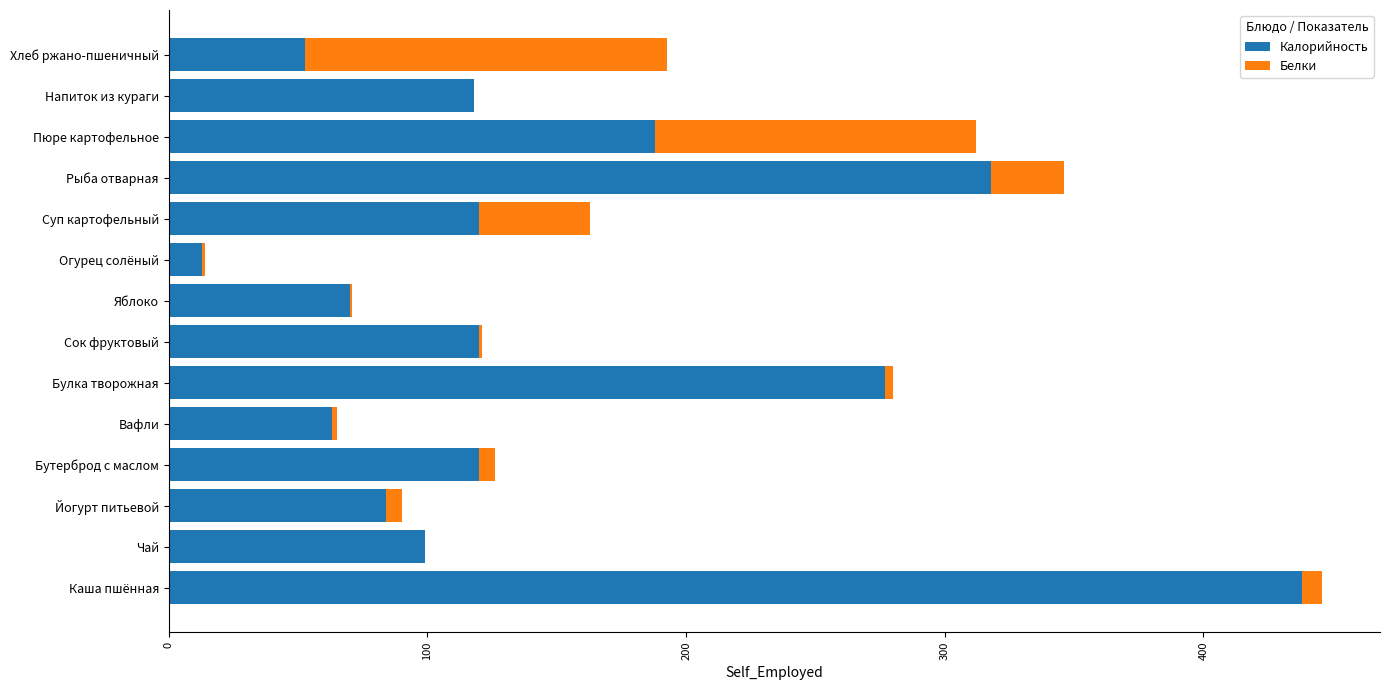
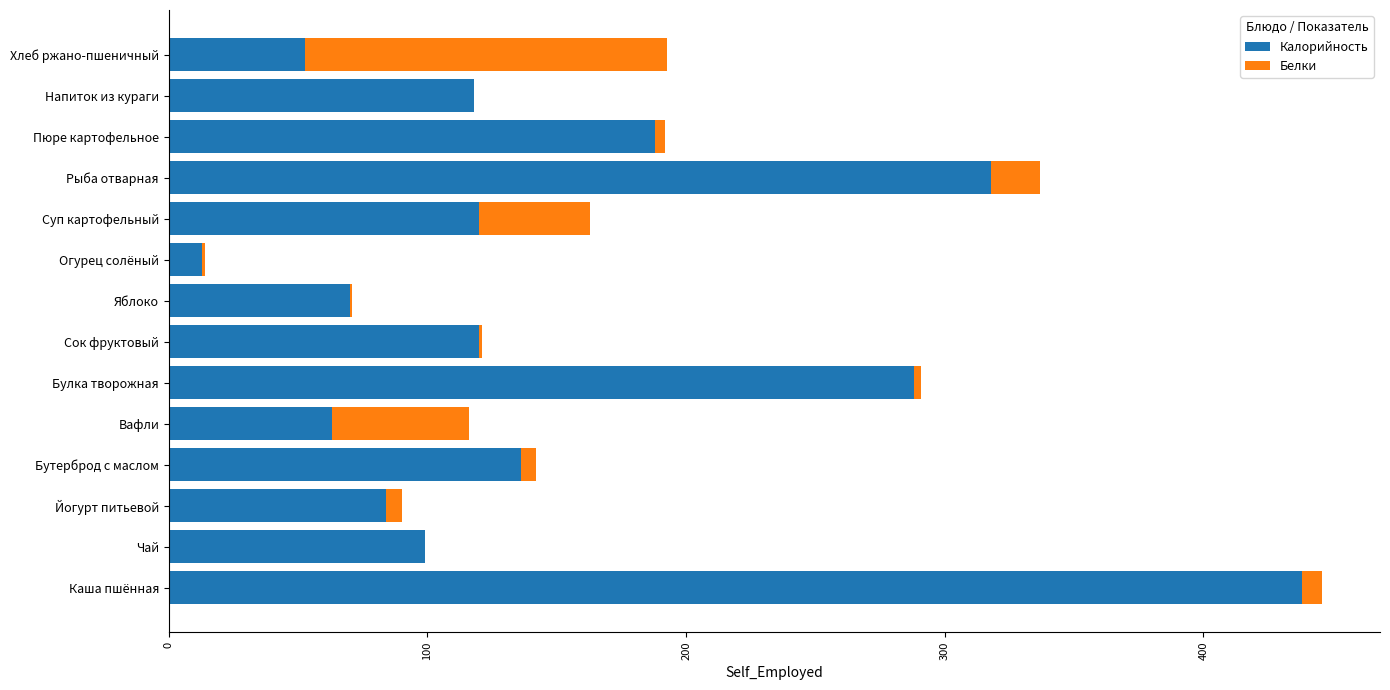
Белки, Пюре картофельное: 124 -> 4
Белки, Рыба отварная: 28 -> 19
Калорийность, Булка творожная: 277 -> 288
Белки, Вафли: 2 -> 53
Калорийность, Бутерброд с маслом: 120 -> 136
